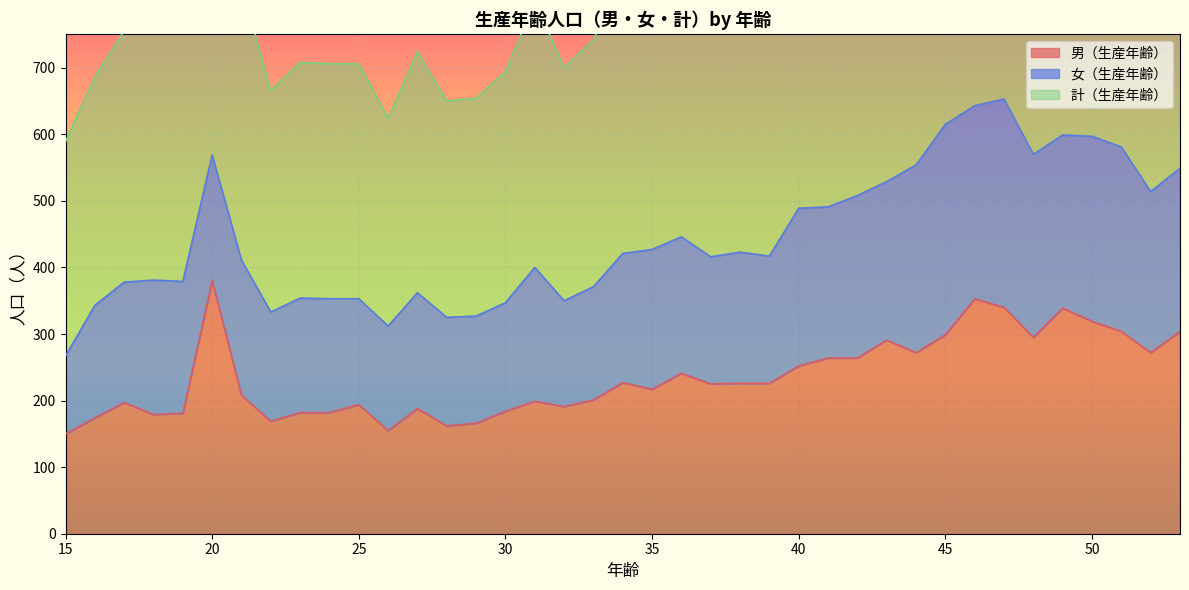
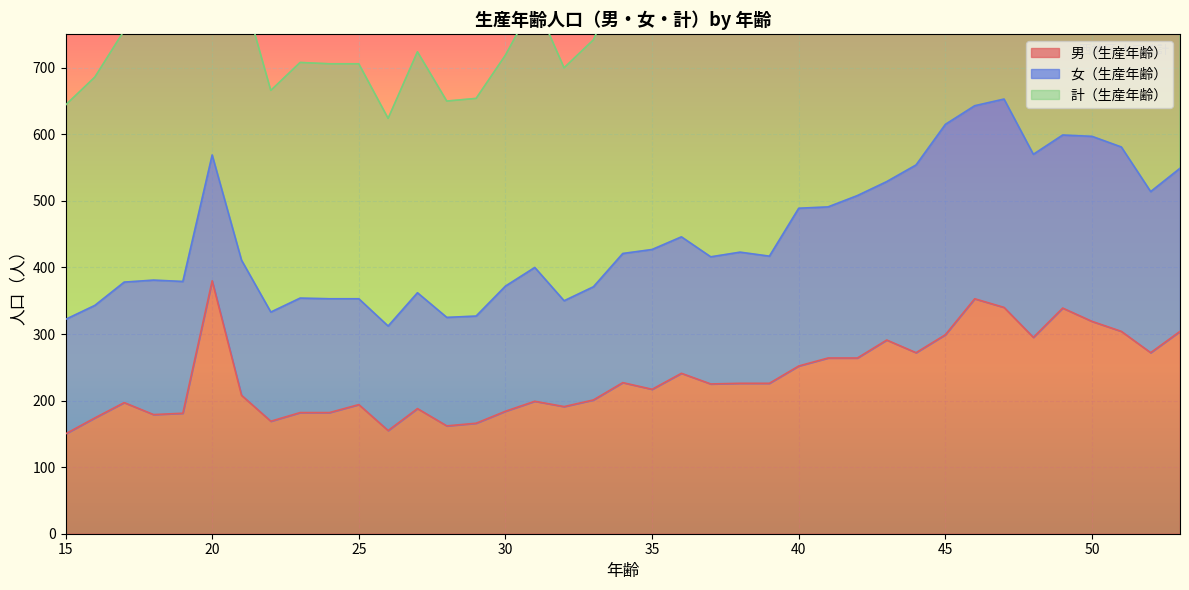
女（生産年齢）, 15: 120 -> 170
女（生産年齢）, 30: 160 -> 190
